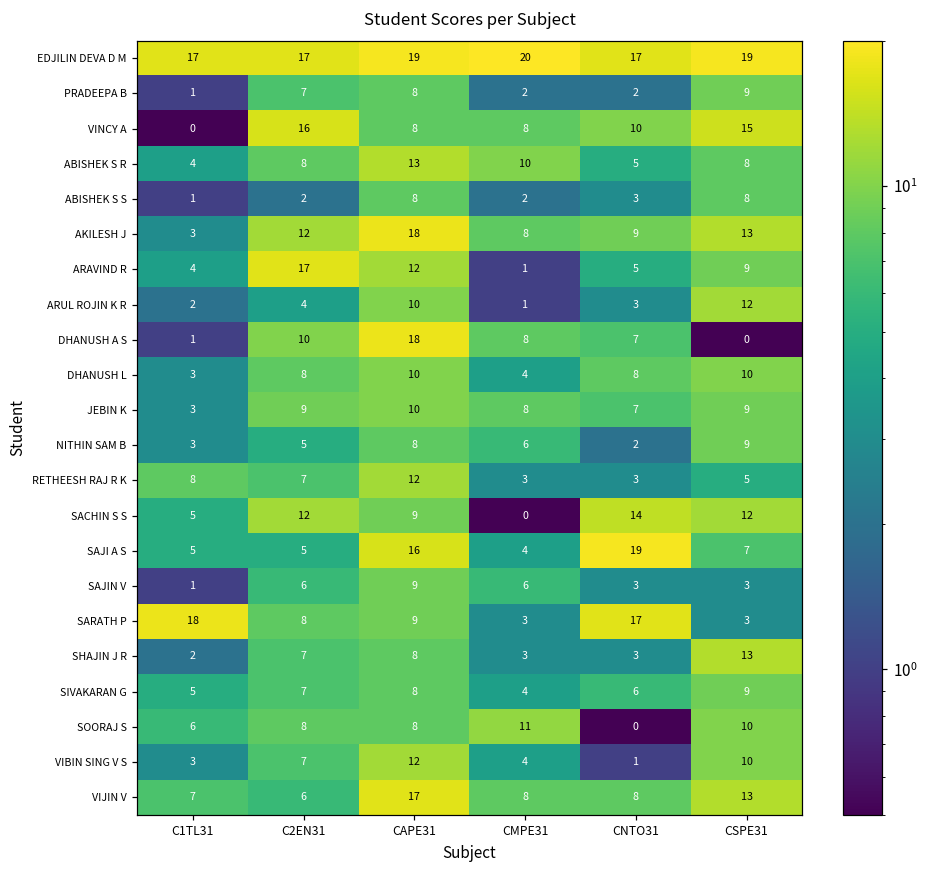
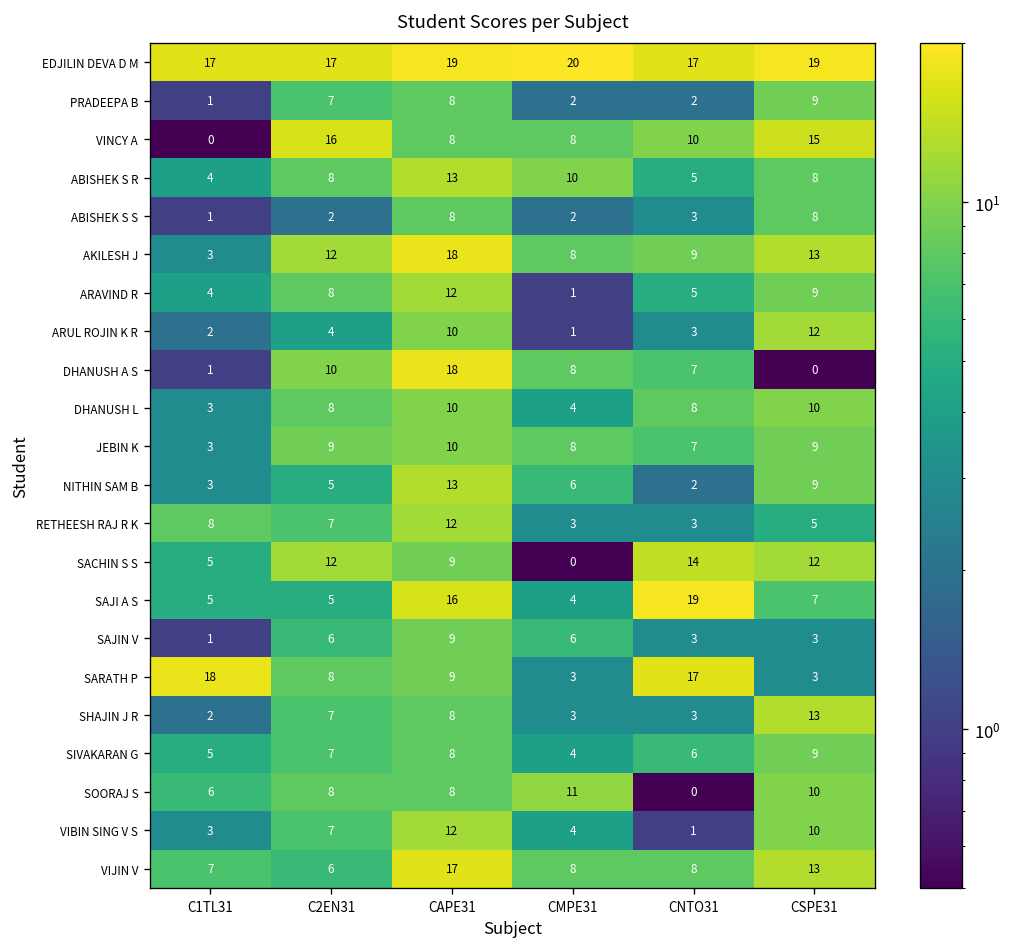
ARAVIND R, C2EN31: 17 -> 8
NITHIN SAM B, CAPE31: 8 -> 13
